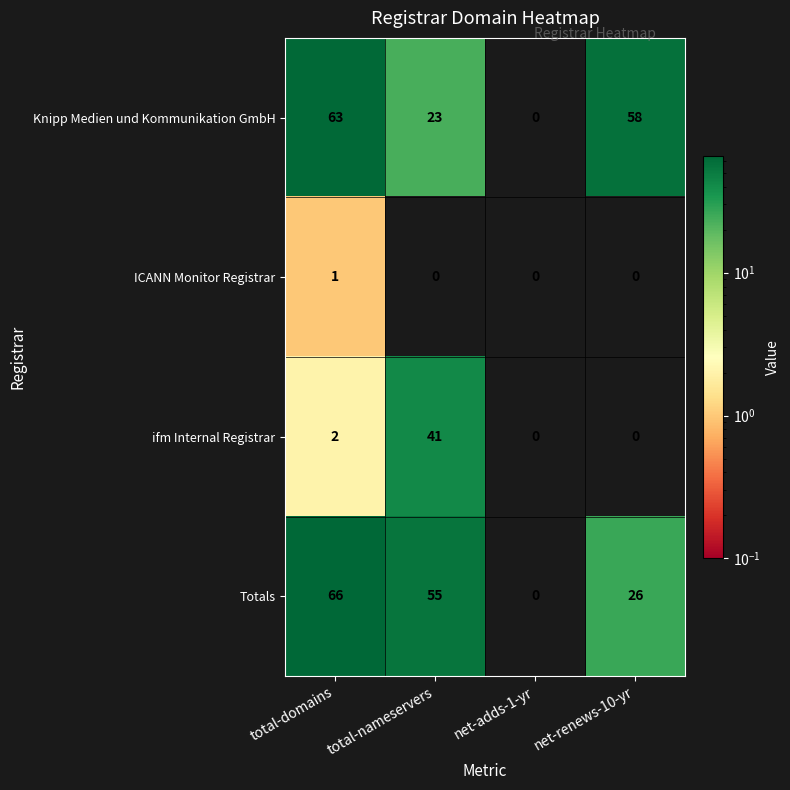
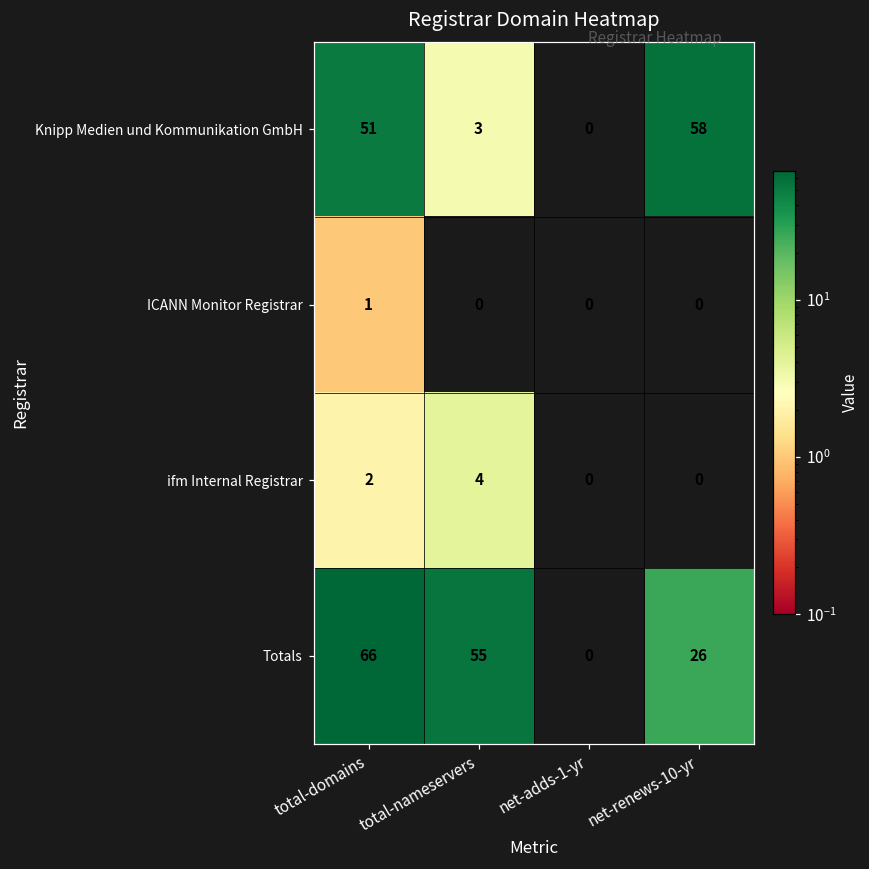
Knipp Medien und Kommunikation GmbH, total-domains: 63 -> 51
Knipp Medien und Kommunikation GmbH, total-nameservers: 23 -> 3
ifm Internal Registrar, total-nameservers: 41 -> 4
